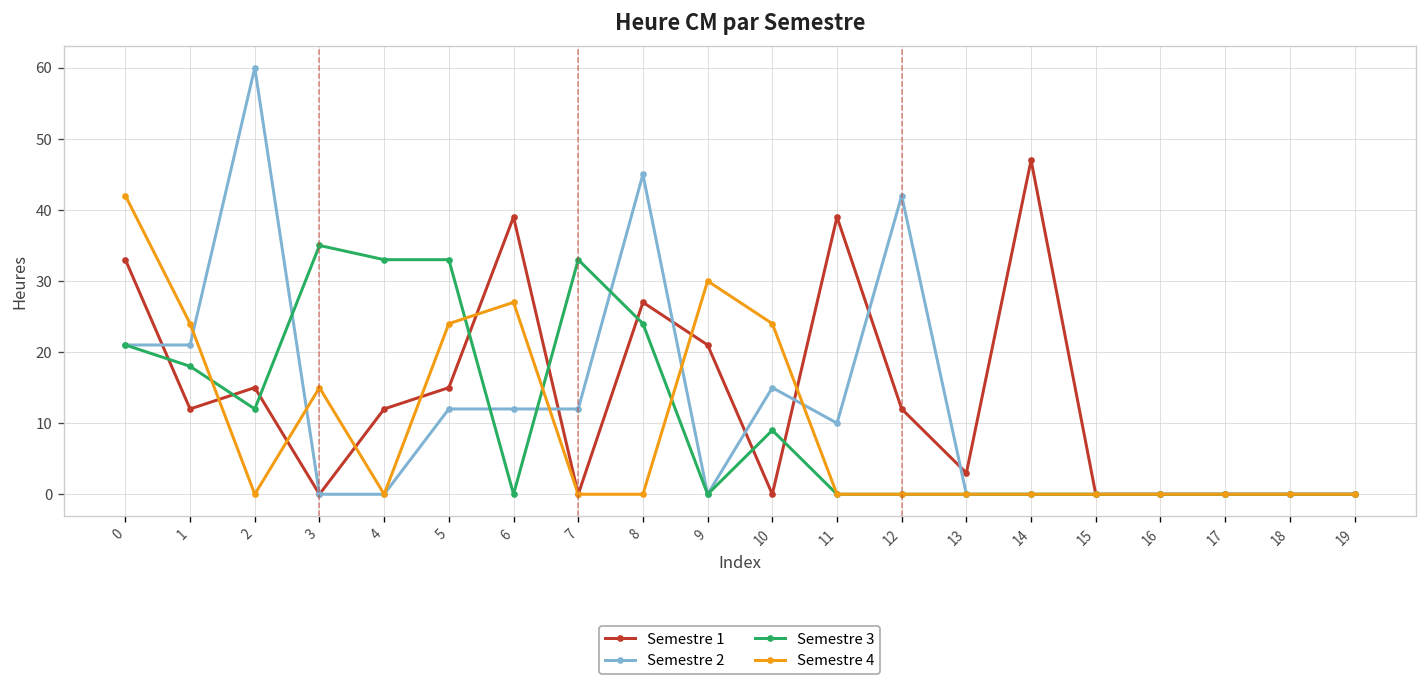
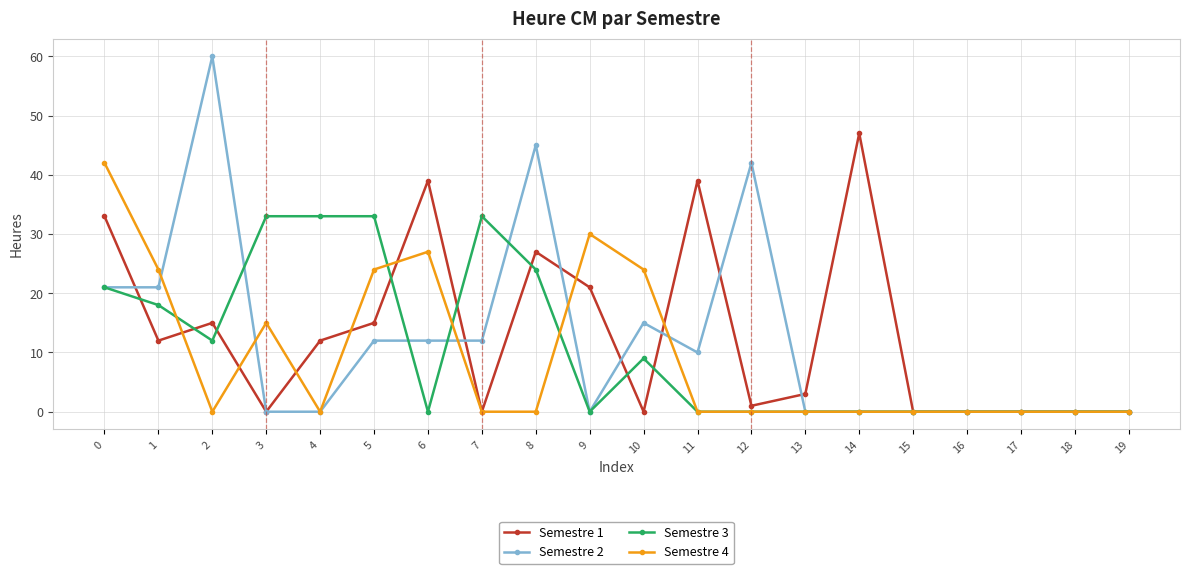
Semestre 3, 3: 35 -> 33
Semestre 1, 12: 12 -> 1
